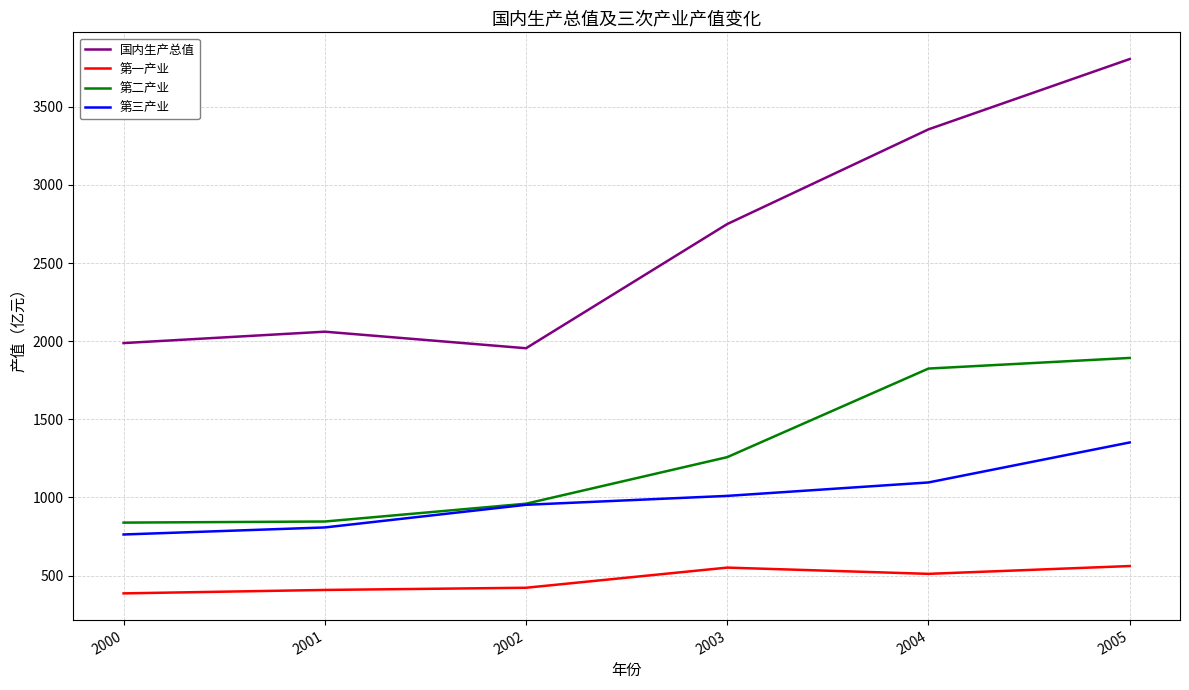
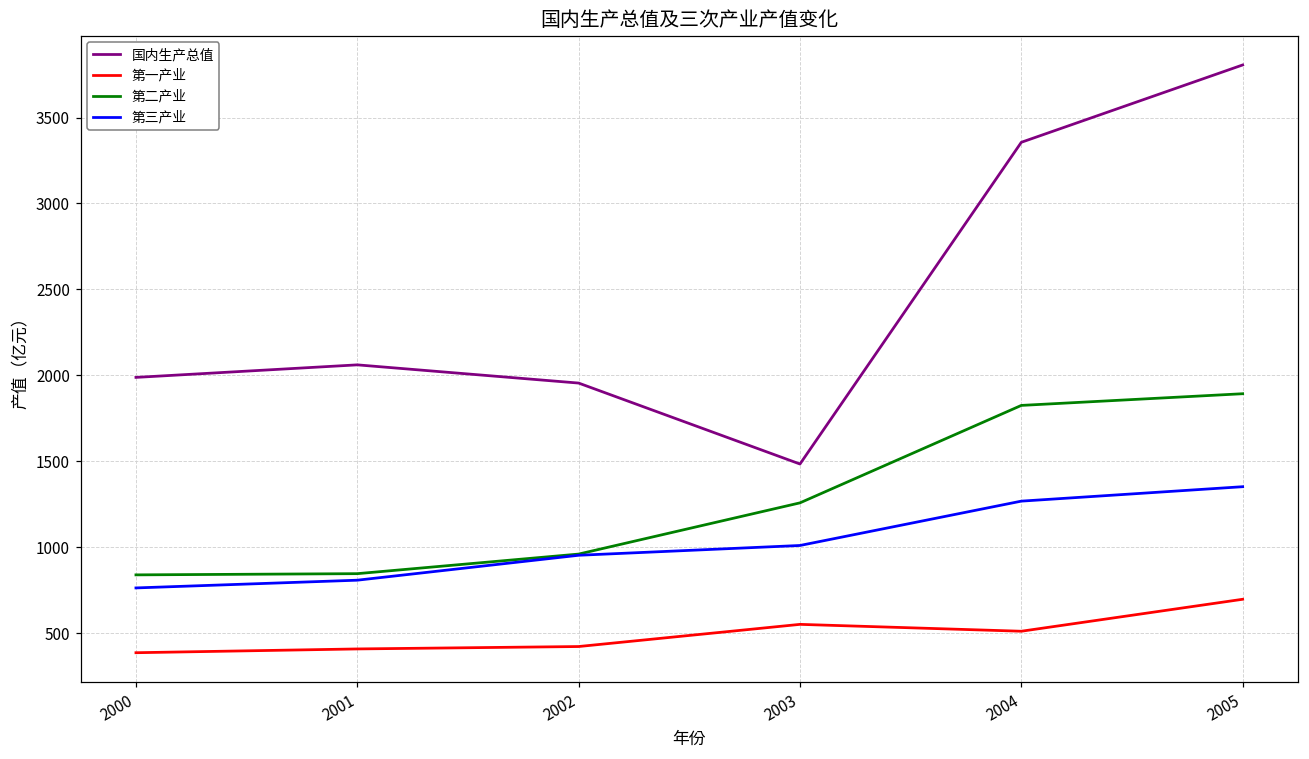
国内生产总值, 2003: 2750 -> 1480
第三产业, 2004: 1100 -> 1270
第一产业, 2005: 560 -> 700
